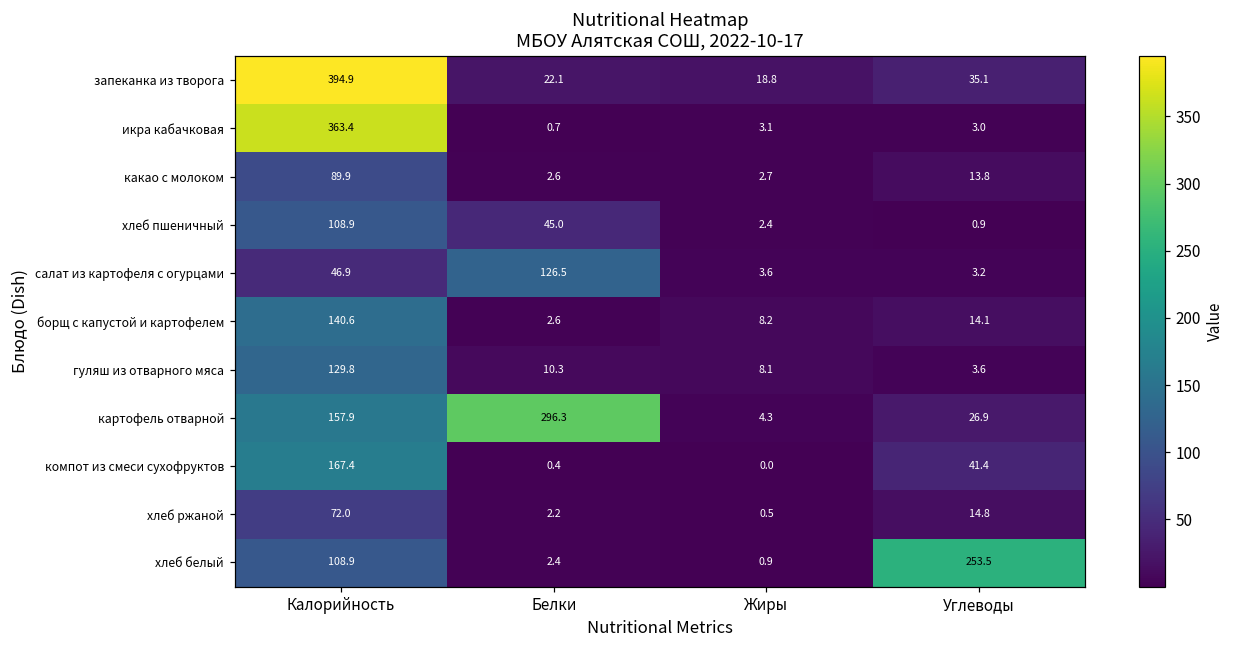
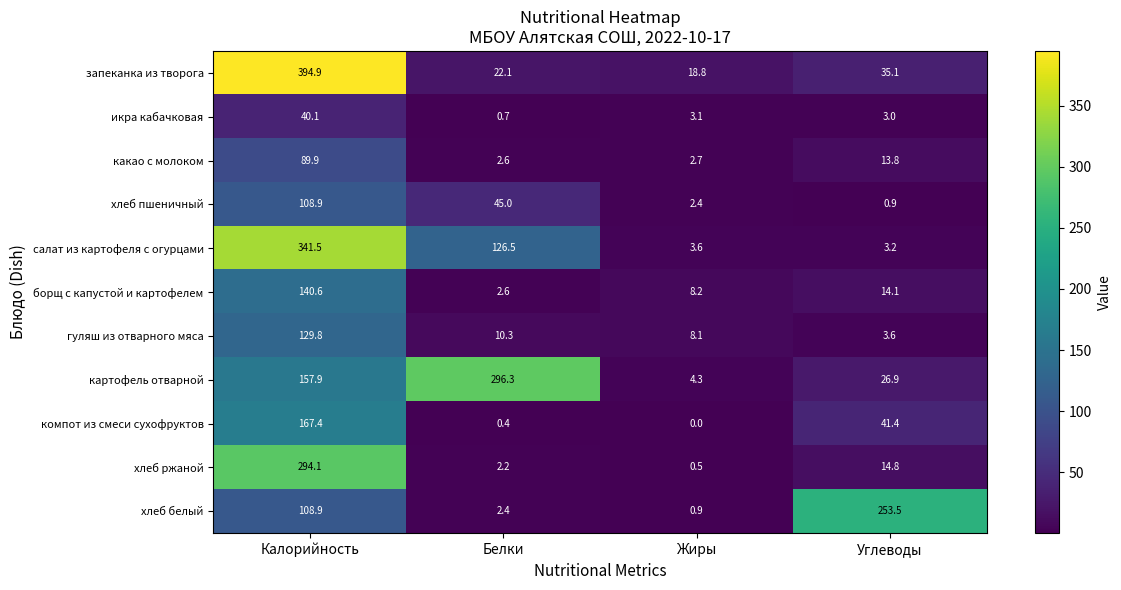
икра кабачковая, Калорийность: 363.4 -> 40.1
салат из картофеля с огурцами, Калорийность: 46.9 -> 341.5
хлеб ржаной, Калорийность: 72.0 -> 294.1
